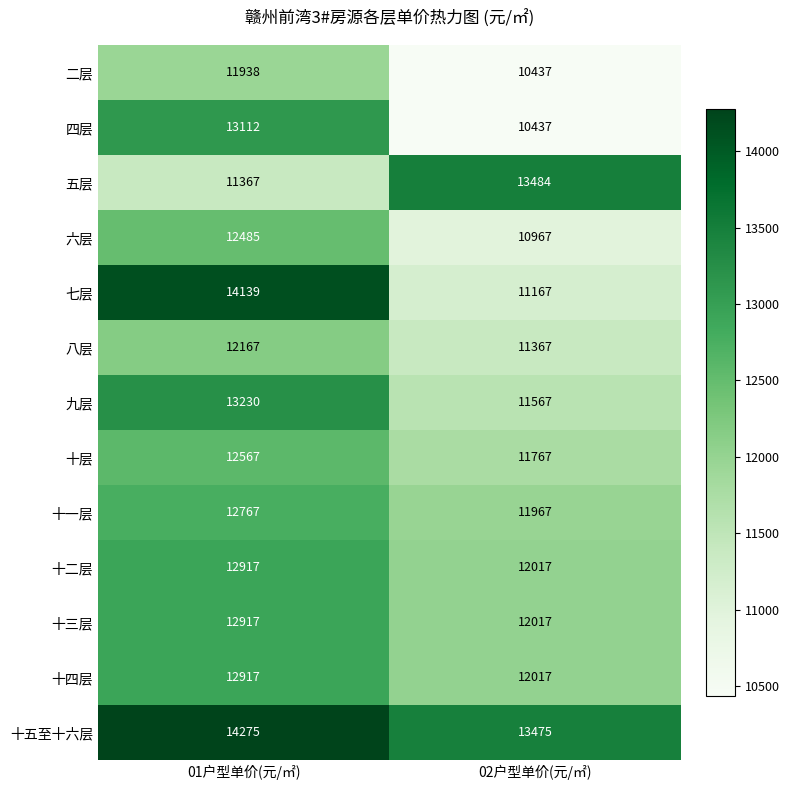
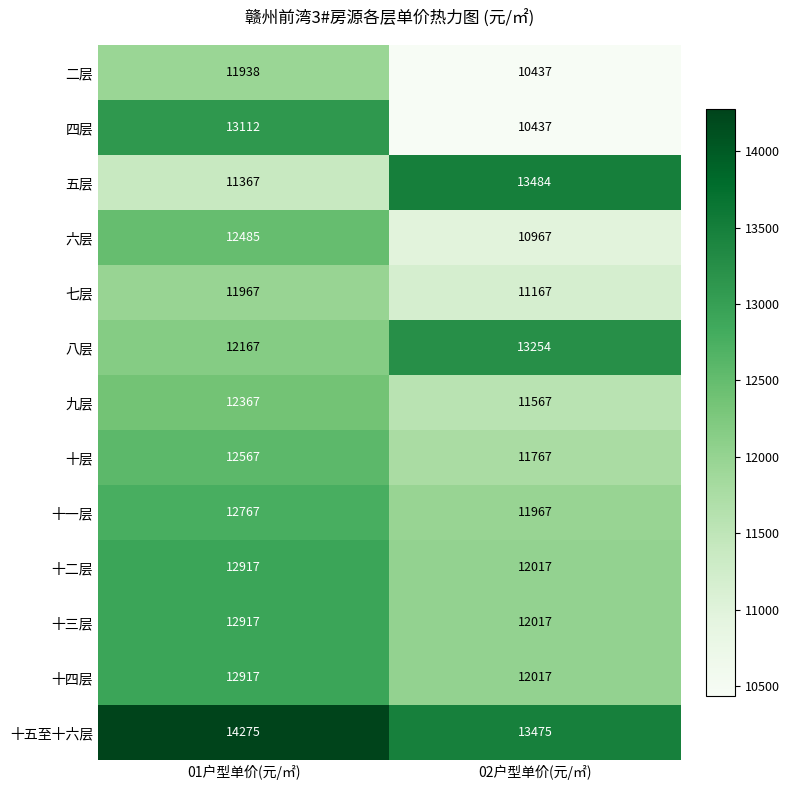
七层, 01户型单价(元/㎡): 14139 -> 11967
八层, 02户型单价(元/㎡): 11367 -> 13254
九层, 01户型单价(元/㎡): 13230 -> 12367
